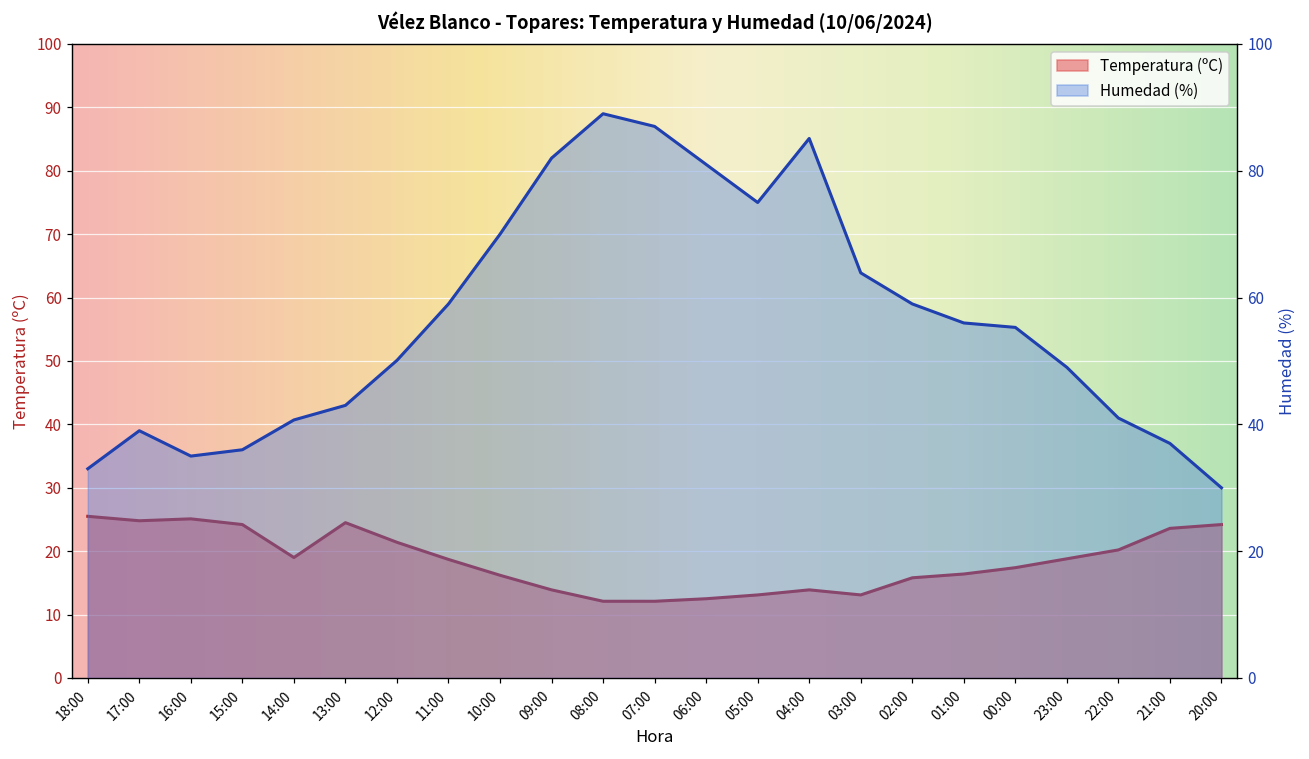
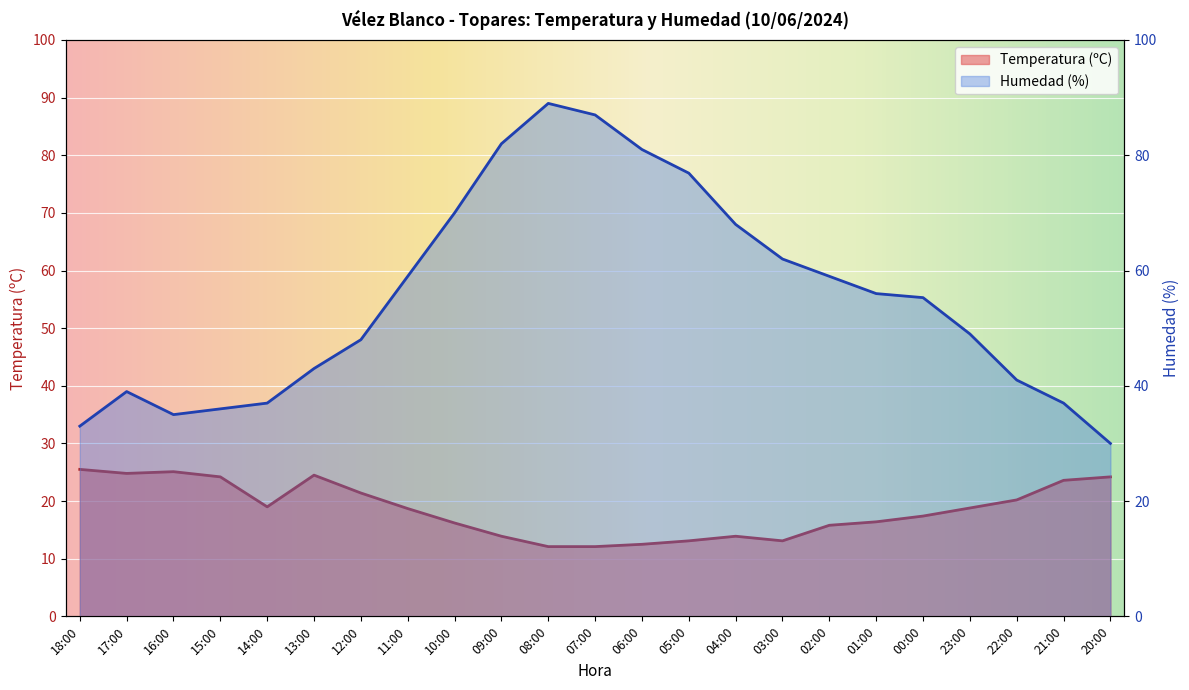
Humedad (%), 14:00: 41 -> 37
Humedad (%), 12:00: 50 -> 48
Humedad (%), 05:00: 75 -> 77
Humedad (%), 04:00: 85 -> 68
Humedad (%), 03:00: 64 -> 62
